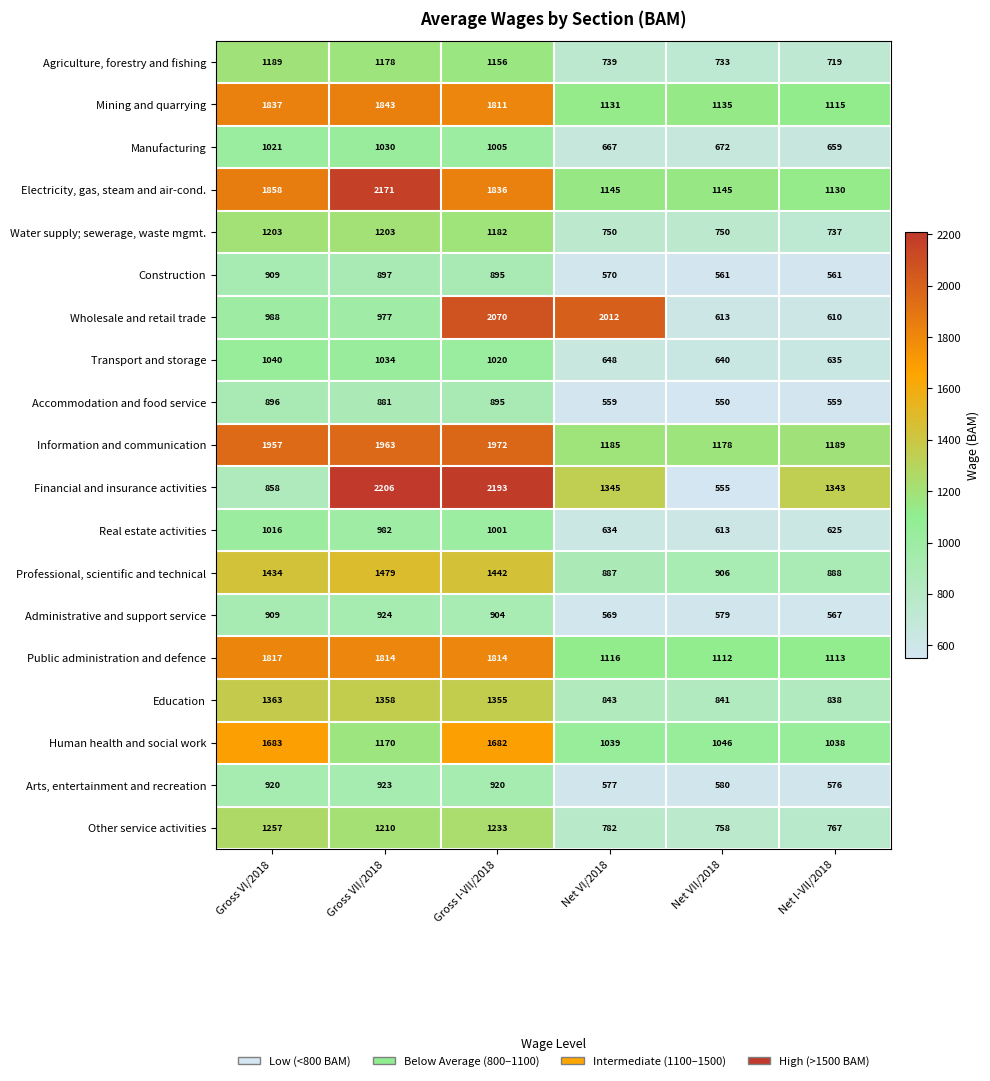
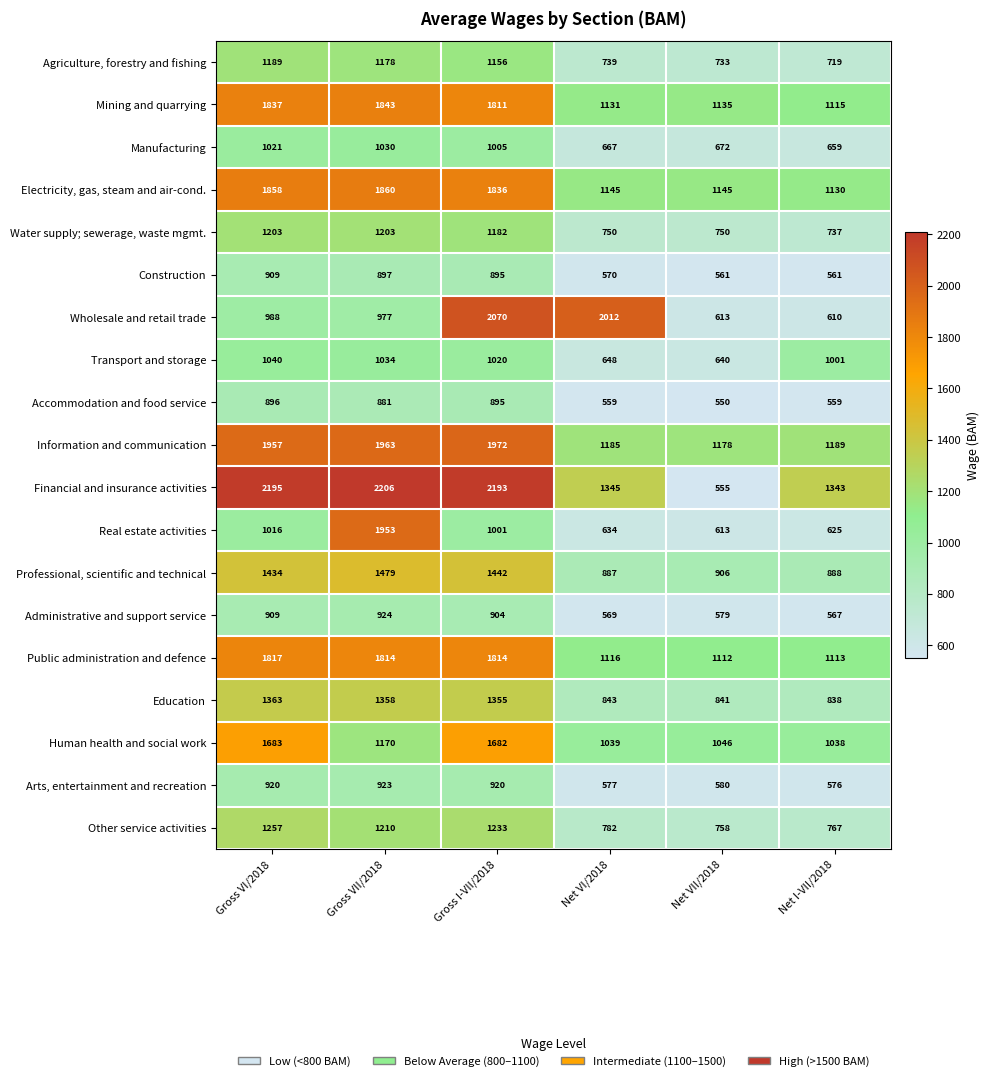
Electricity, gas, steam and air-cond., Gross VII/2018: 2171 -> 1860
Transport and storage, Net I-VII/2018: 635 -> 1001
Financial and insurance activities, Gross VI/2018: 858 -> 2195
Real estate activities, Gross VII/2018: 982 -> 1953
